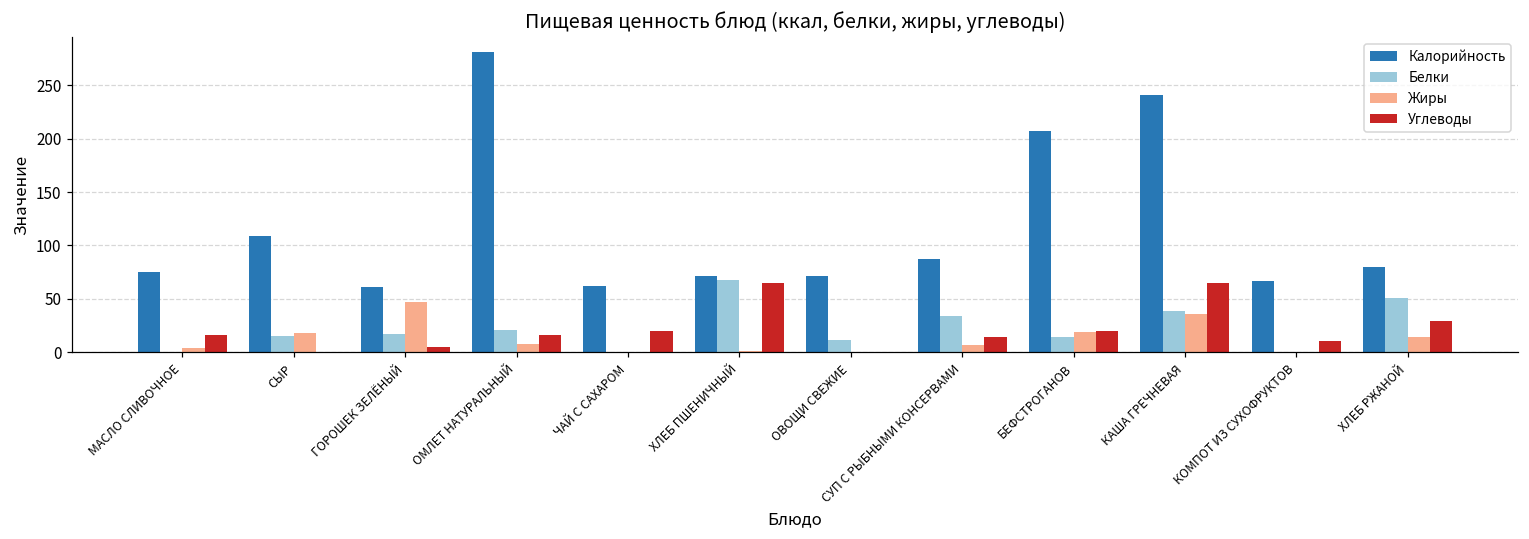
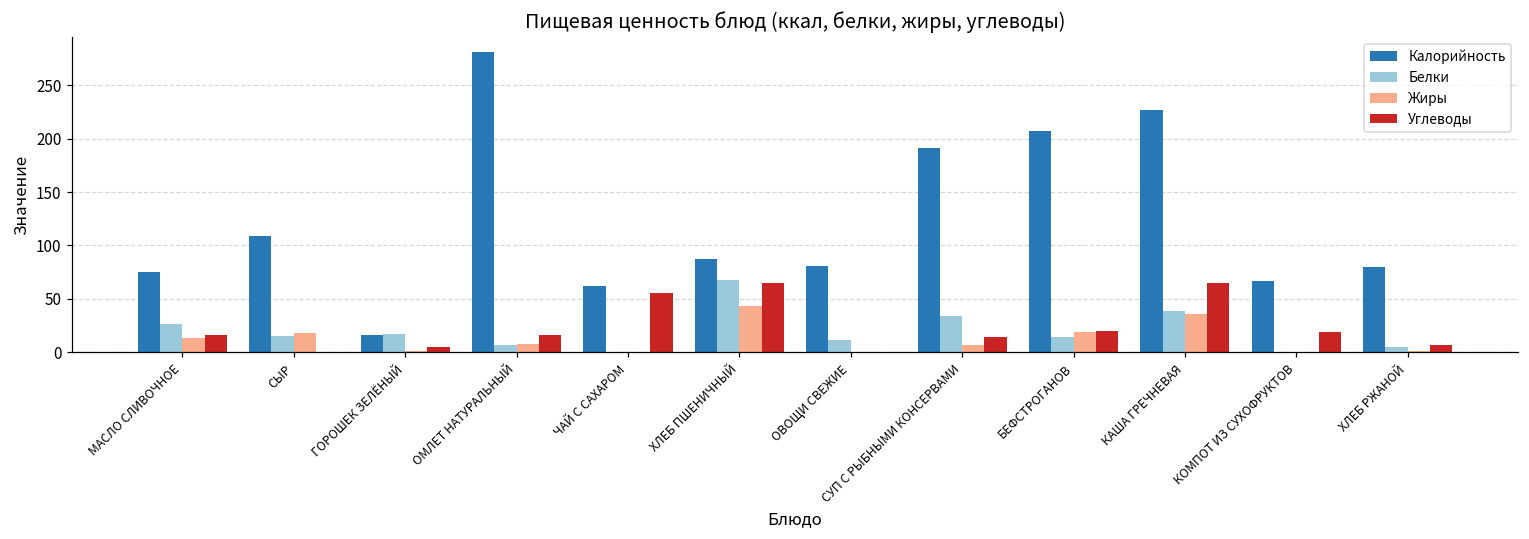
Белки, МАСЛО СЛИВОЧНОЕ: 0 -> 30
Жиры, МАСЛО СЛИВОЧНОЕ: 0 -> 10
Калорийность, ГОРОШЕК ЗЕЛЁНЫЙ: 60 -> 20
Жиры, ГОРОШЕК ЗЕЛЁНЫЙ: 50 -> 0
Белки, ОМЛЕТ НАТУРАЛЬНЫЙ: 20 -> 10
Углеводы, ЧАЙ С САХАРОМ: 20 -> 60
Калорийность, ХЛЕБ ПШЕНИЧНЫЙ: 70 -> 90
Жиры, ХЛЕБ ПШЕНИЧНЫЙ: 0 -> 40
Калорийность, ОВОЩИ СВЕЖИЕ: 70 -> 80
Калорийность, СУП С РЫБНЫМИ КОНСЕРВАМИ: 90 -> 190
Калорийность, КАША ГРЕЧНЕВАЯ: 240 -> 230
Углеводы, КОМПОТ ИЗ СУХОФРУКТОВ: 10 -> 20
Белки, ХЛЕБ РЖАНОЙ: 50 -> 0
Жиры, ХЛЕБ РЖАНОЙ: 10 -> 0
Углеводы, ХЛЕБ РЖАНОЙ: 30 -> 10
